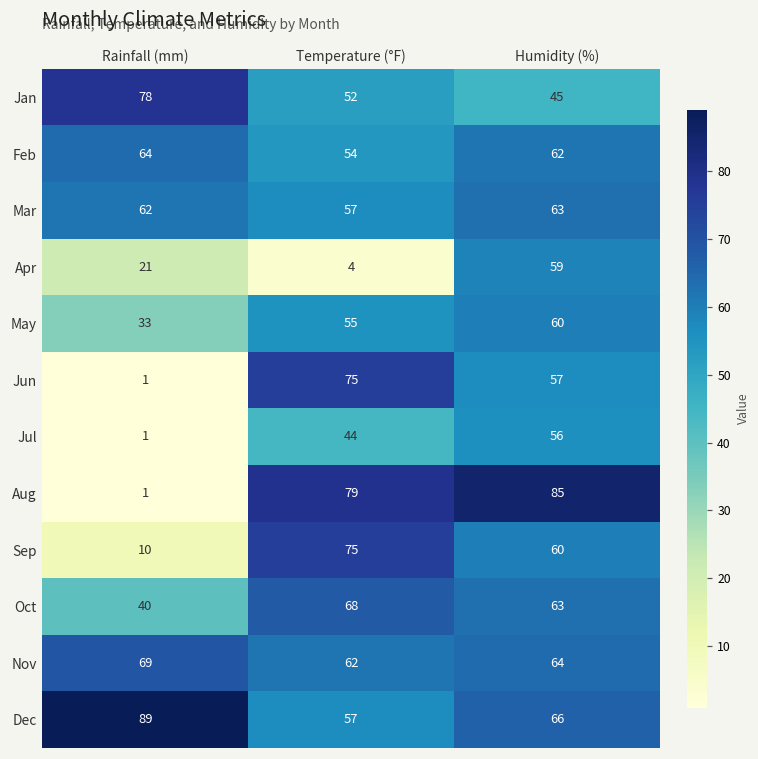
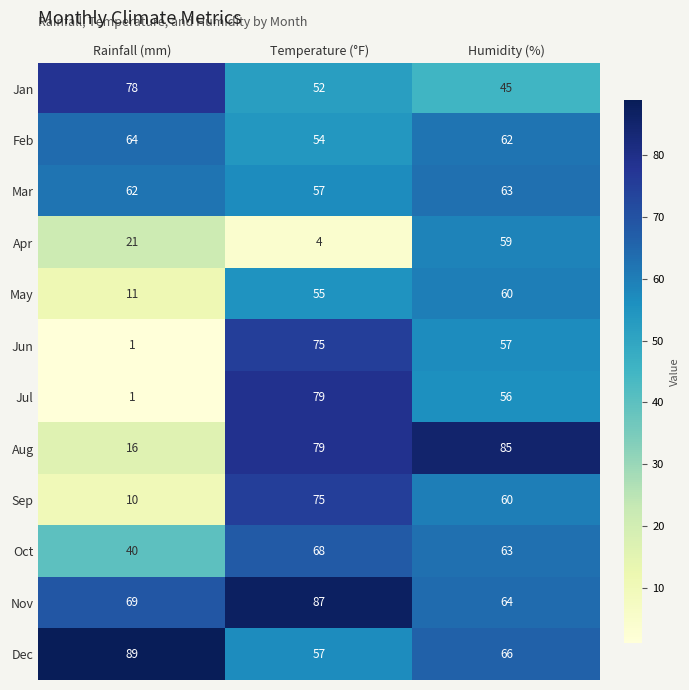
May, Rainfall (mm): 33 -> 11
Jul, Temperature (°F): 44 -> 79
Aug, Rainfall (mm): 1 -> 16
Nov, Temperature (°F): 62 -> 87
